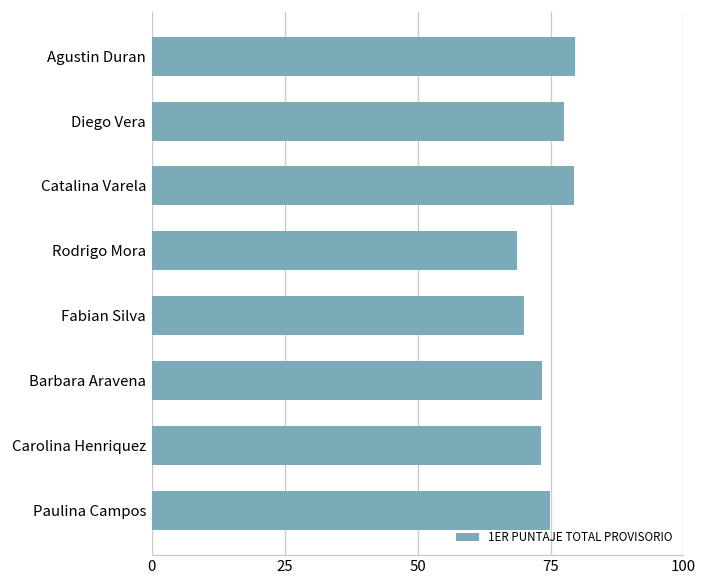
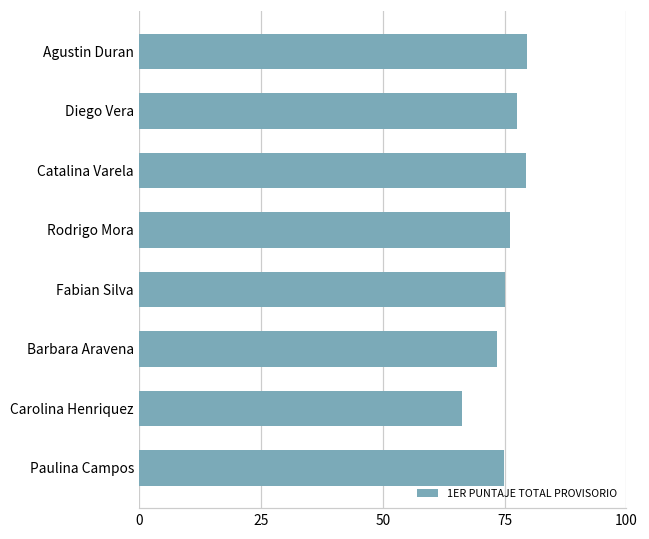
Rodrigo Mora: 69 -> 76
Fabian Silva: 70 -> 75
Carolina Henriquez: 73 -> 66
